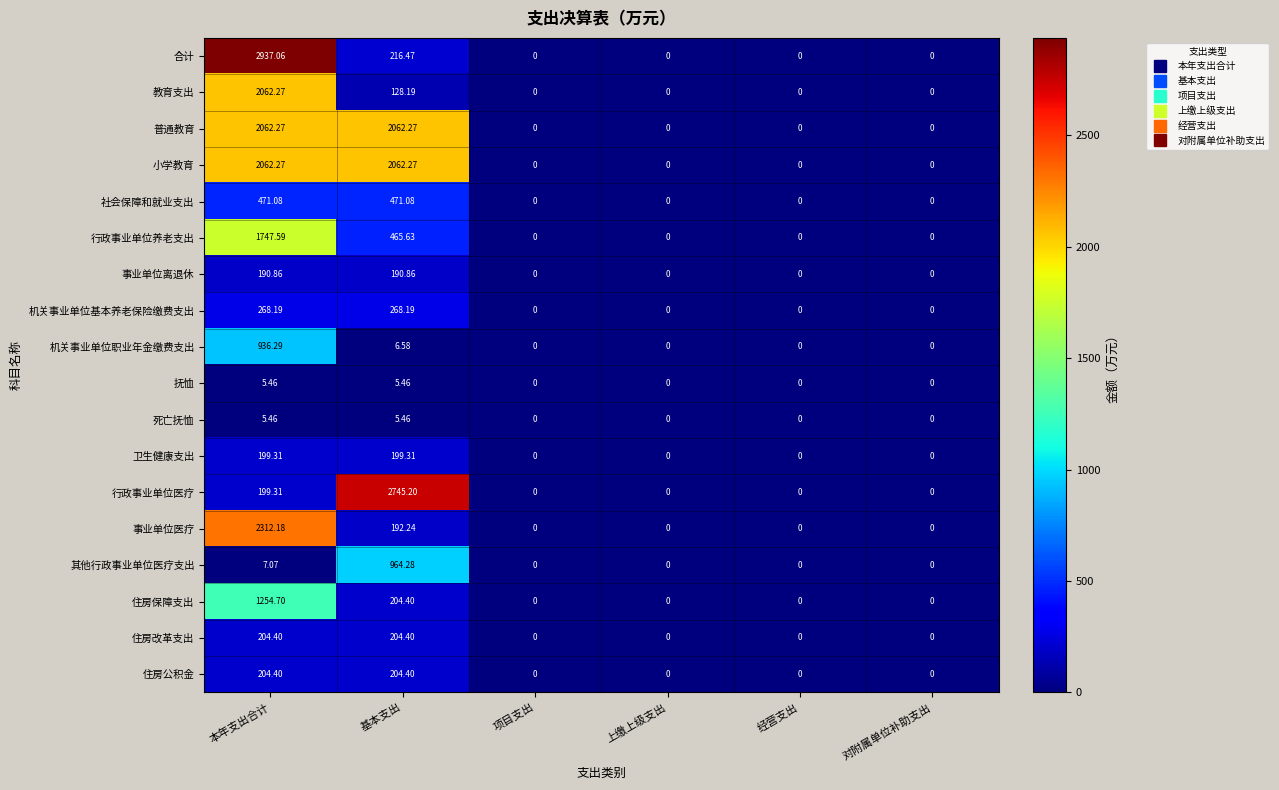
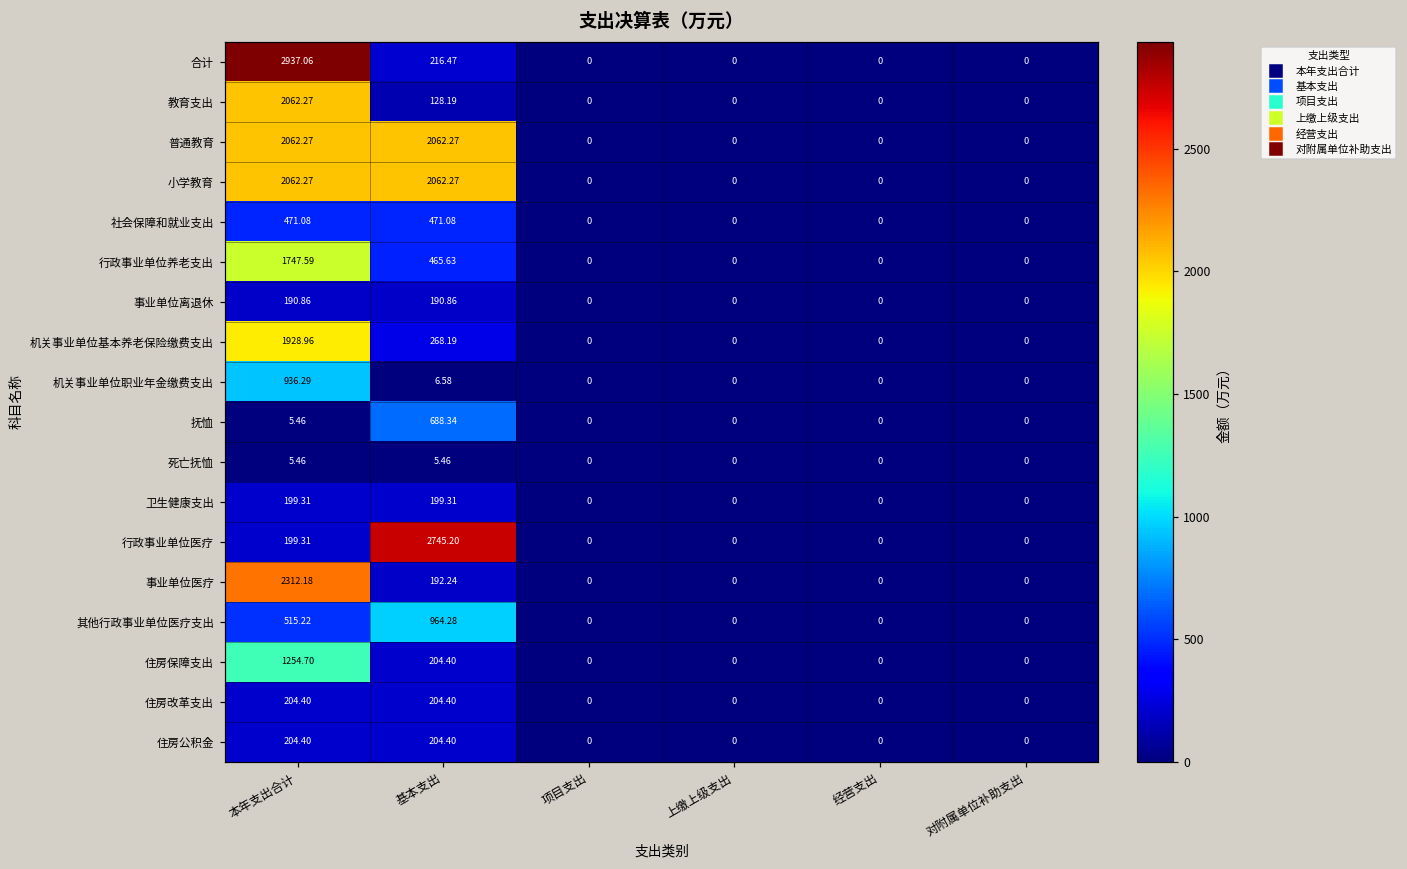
机关事业单位基本养老保险缴费支出, 本年支出合计: 268.19 -> 1928.96
抚恤, 基本支出: 5.46 -> 688.34
其他行政事业单位医疗支出, 本年支出合计: 7.07 -> 515.22
